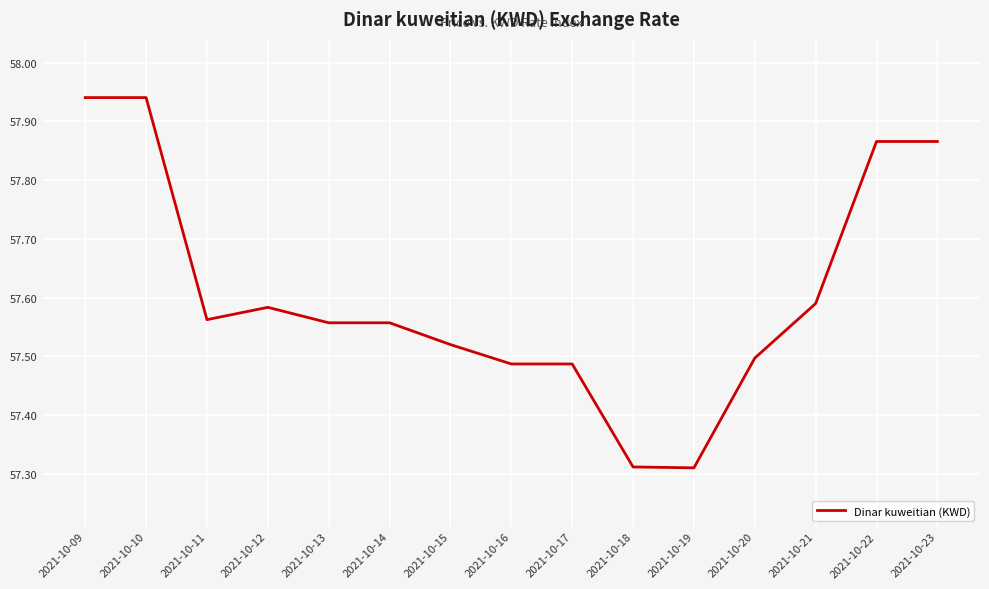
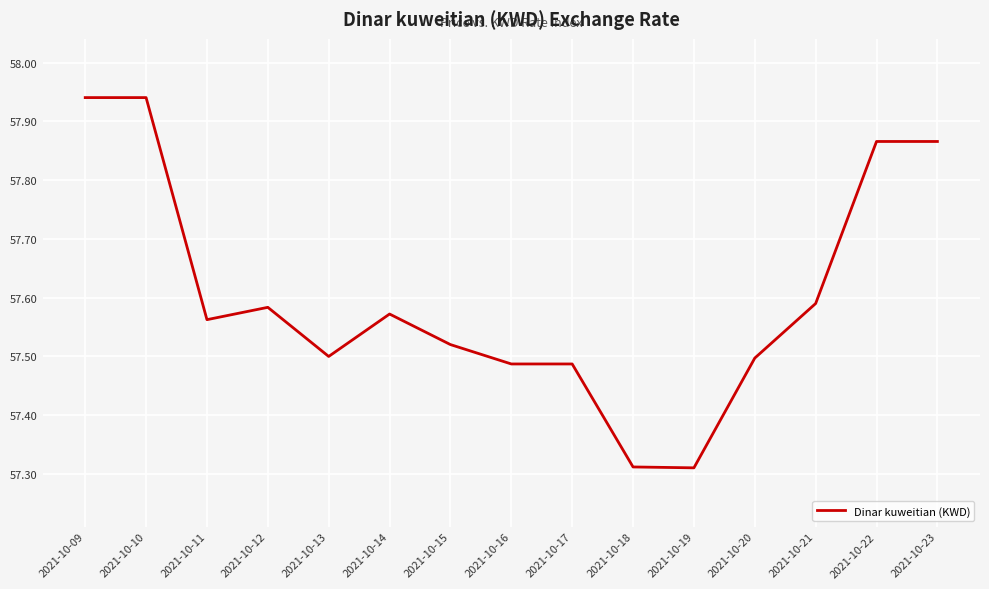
2021-10-13: 57.56 -> 57.50
2021-10-14: 57.56 -> 57.57
